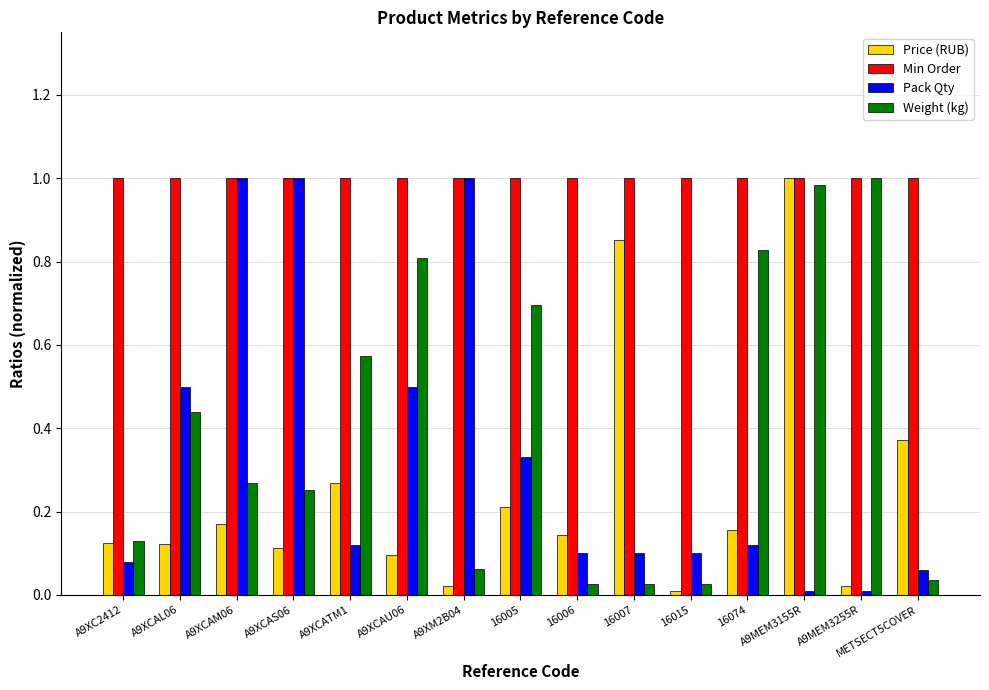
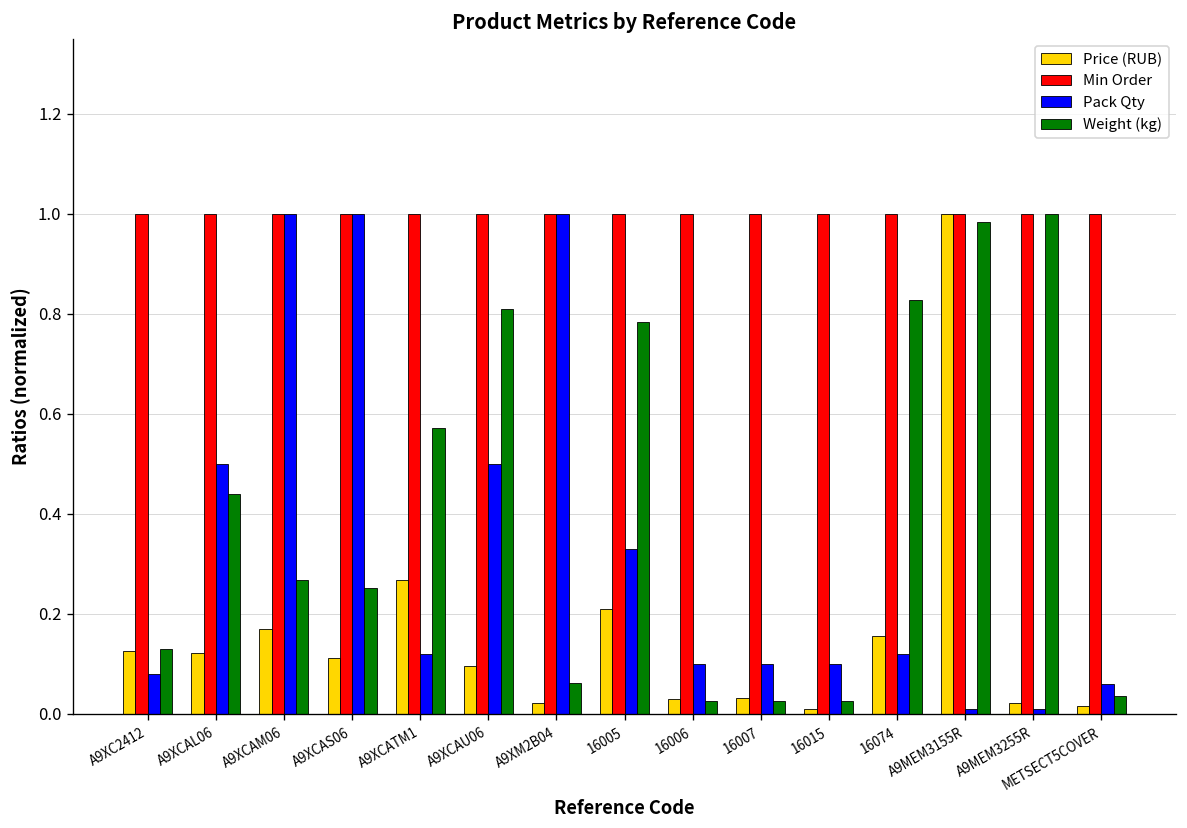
Weight (kg), 16005: 0.70 -> 0.78
Price (RUB), 16006: 0.14 -> 0.03
Price (RUB), 16007: 0.85 -> 0.03
Price (RUB), METSECT5COVER: 0.37 -> 0.02
